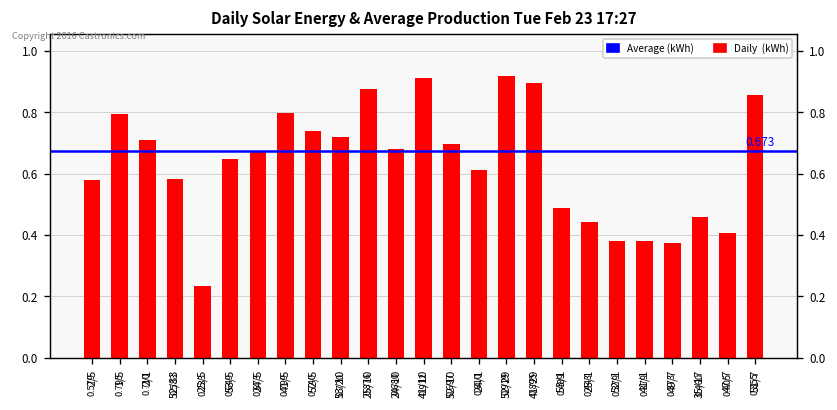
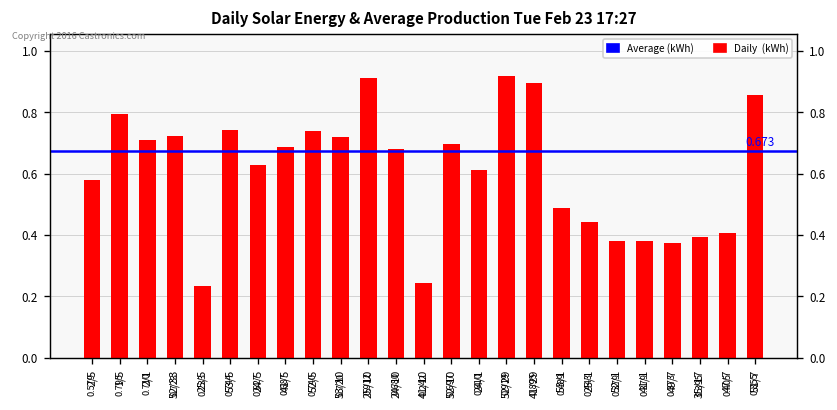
52/33: 0.583 -> 0.723
53/5: 0.649 -> 0.744
24/5: 0.673 -> 0.627
41/5: 0.799 -> 0.687
25/10: 0.876 -> 0.912
41/10: 0.912 -> 0.242
35/17: 0.460 -> 0.395
